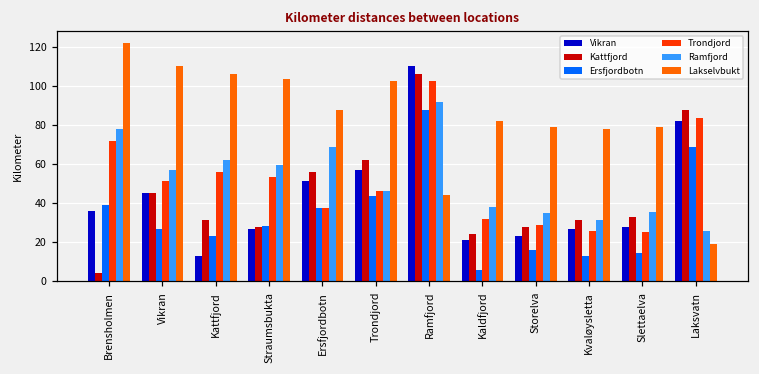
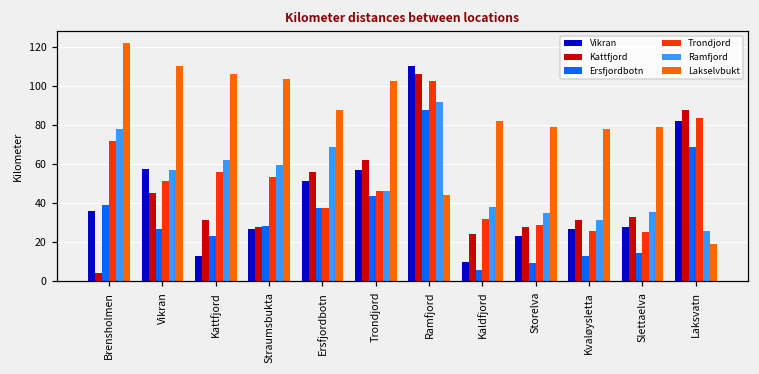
Vikran, Vikran: 45 -> 57
Vikran, Kaldfjord: 21 -> 10
Ersfjordbotn, Storelva: 16 -> 10
